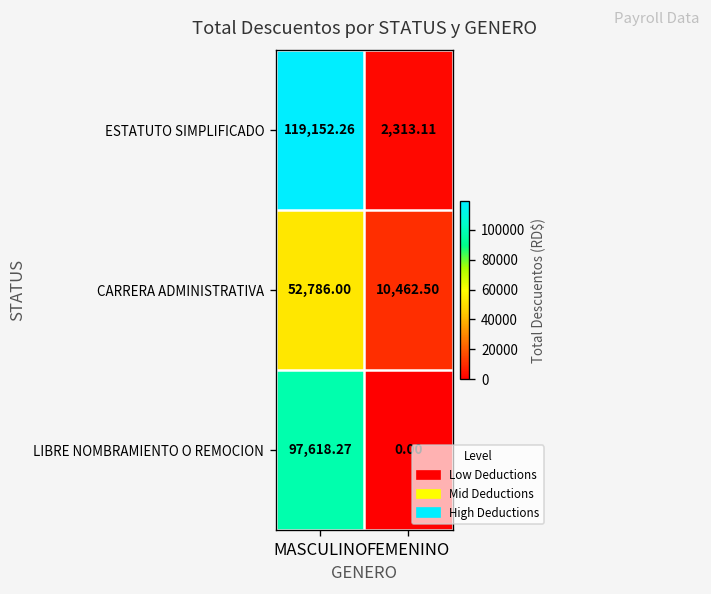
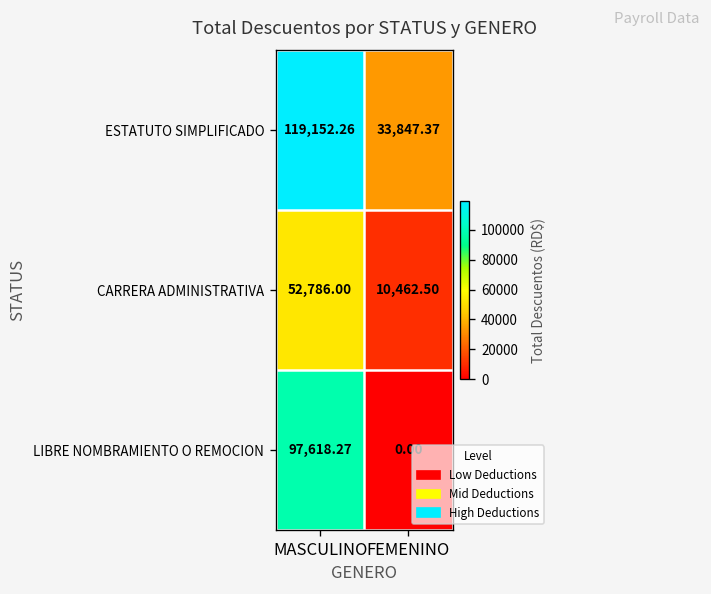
ESTATUTO SIMPLIFICADO, FEMENINO: 2,313.11 -> 33,847.37
